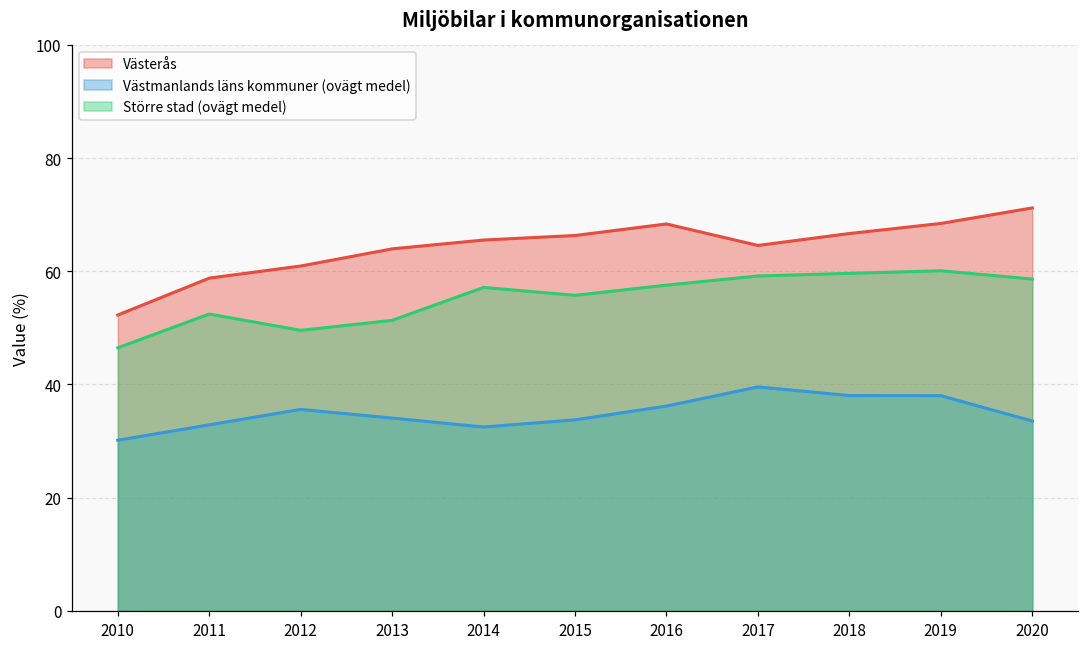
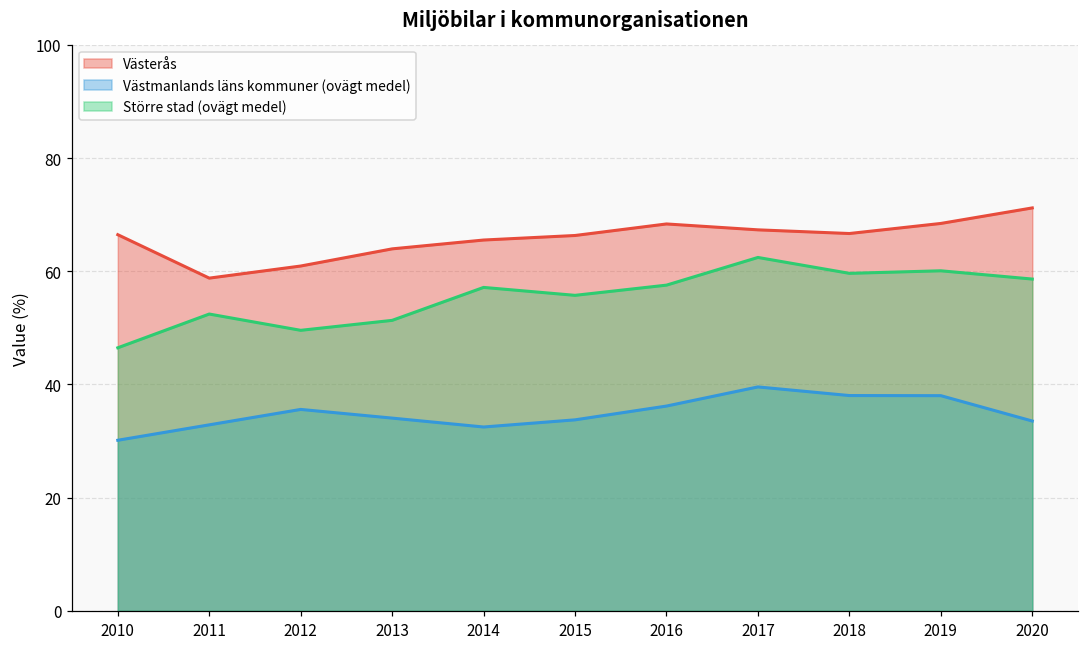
Västerås, 2010: 52 -> 66
Västerås, 2017: 65 -> 67
Större stad (ovägt medel), 2017: 59 -> 62
